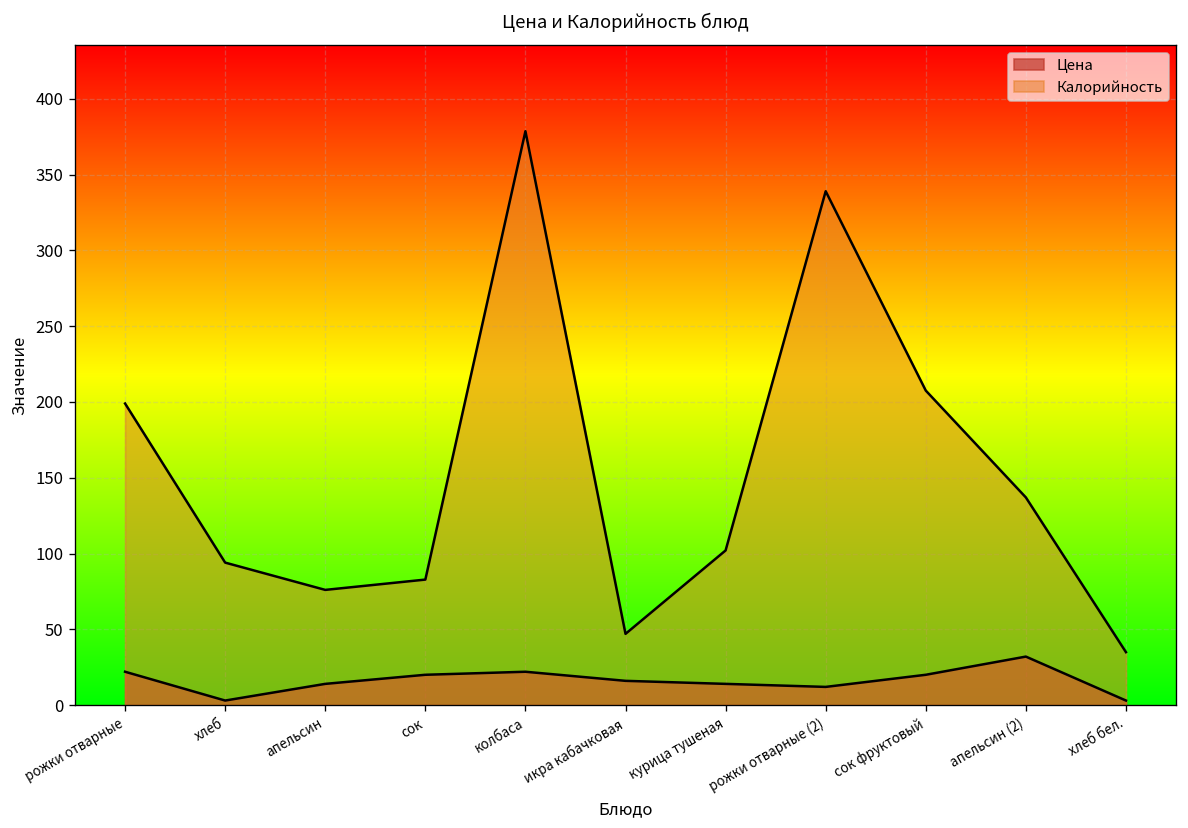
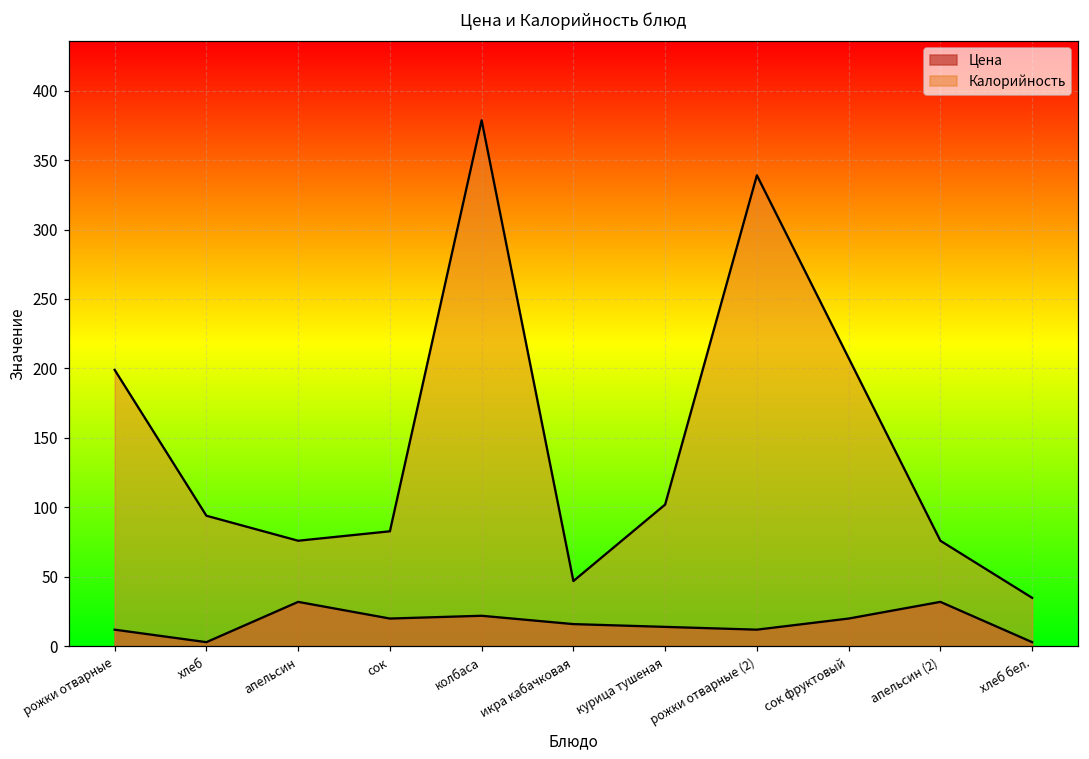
Цена, рожки отварные: 22 -> 12
Цена, апельсин: 14 -> 32
Калорийность, апельсин (2): 137 -> 76
